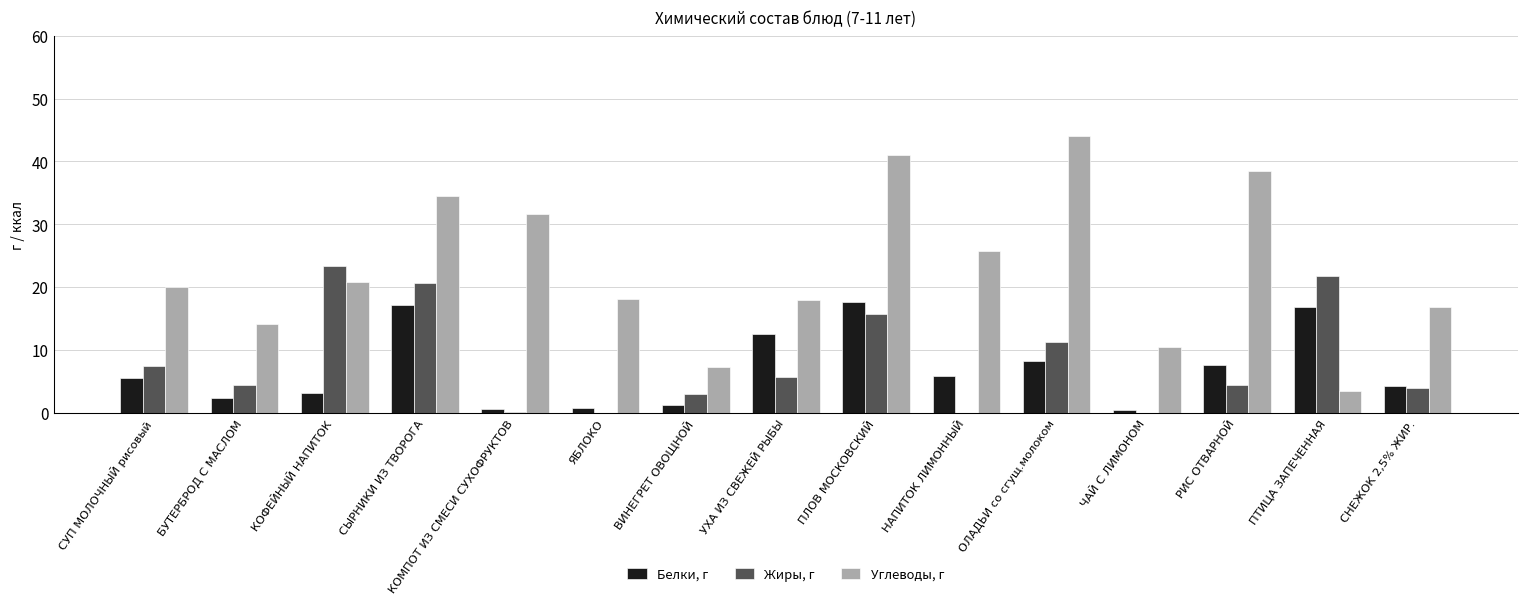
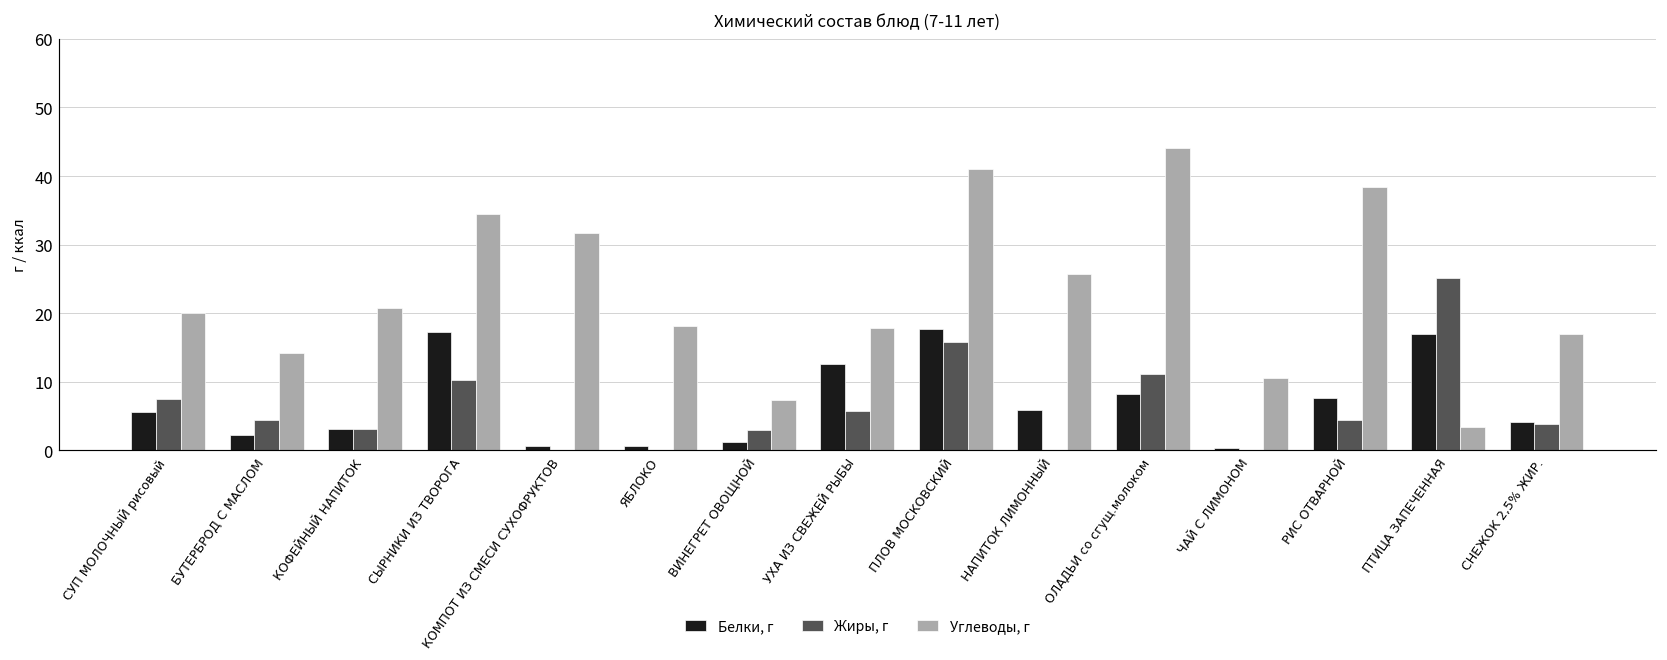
Жиры, г, КОФЕЙНЫЙ НАПИТОК: 23 -> 3
Жиры, г, СЫРНИКИ ИЗ ТВОРОГА: 21 -> 10
Жиры, г, ПТИЦА ЗАПЕЧЕННАЯ: 22 -> 25
